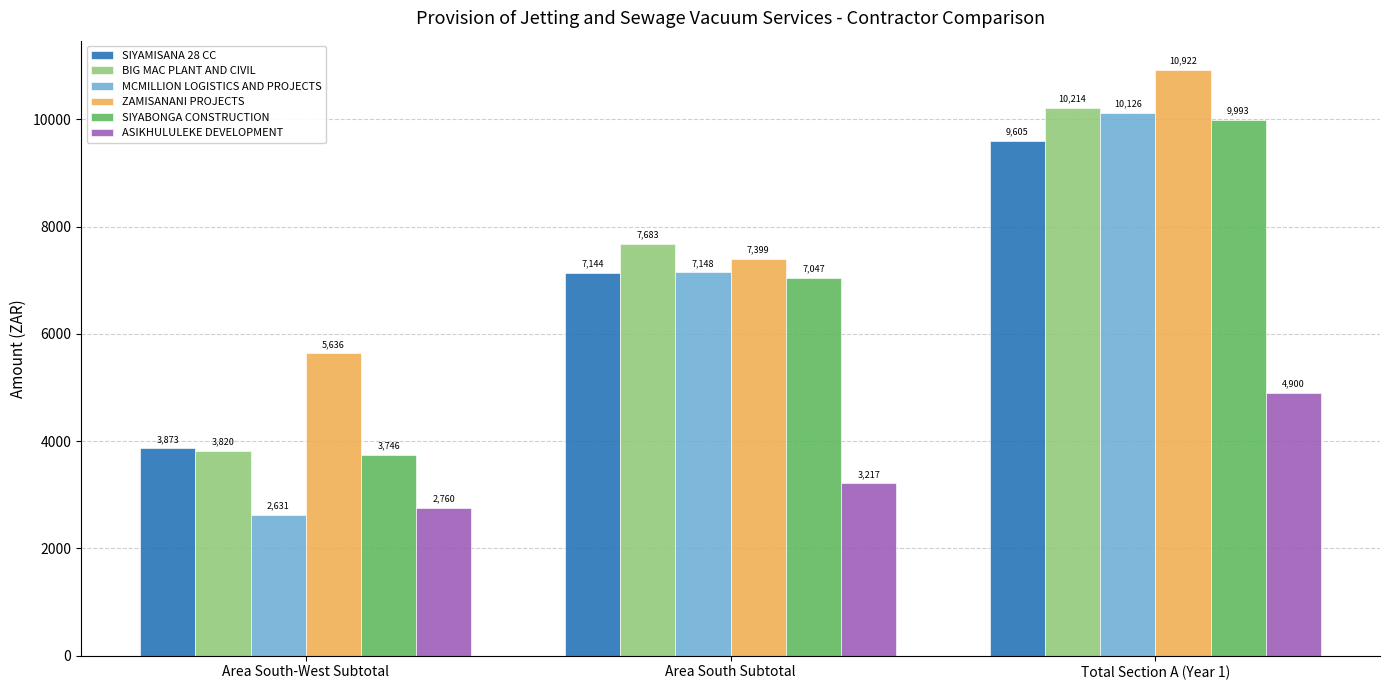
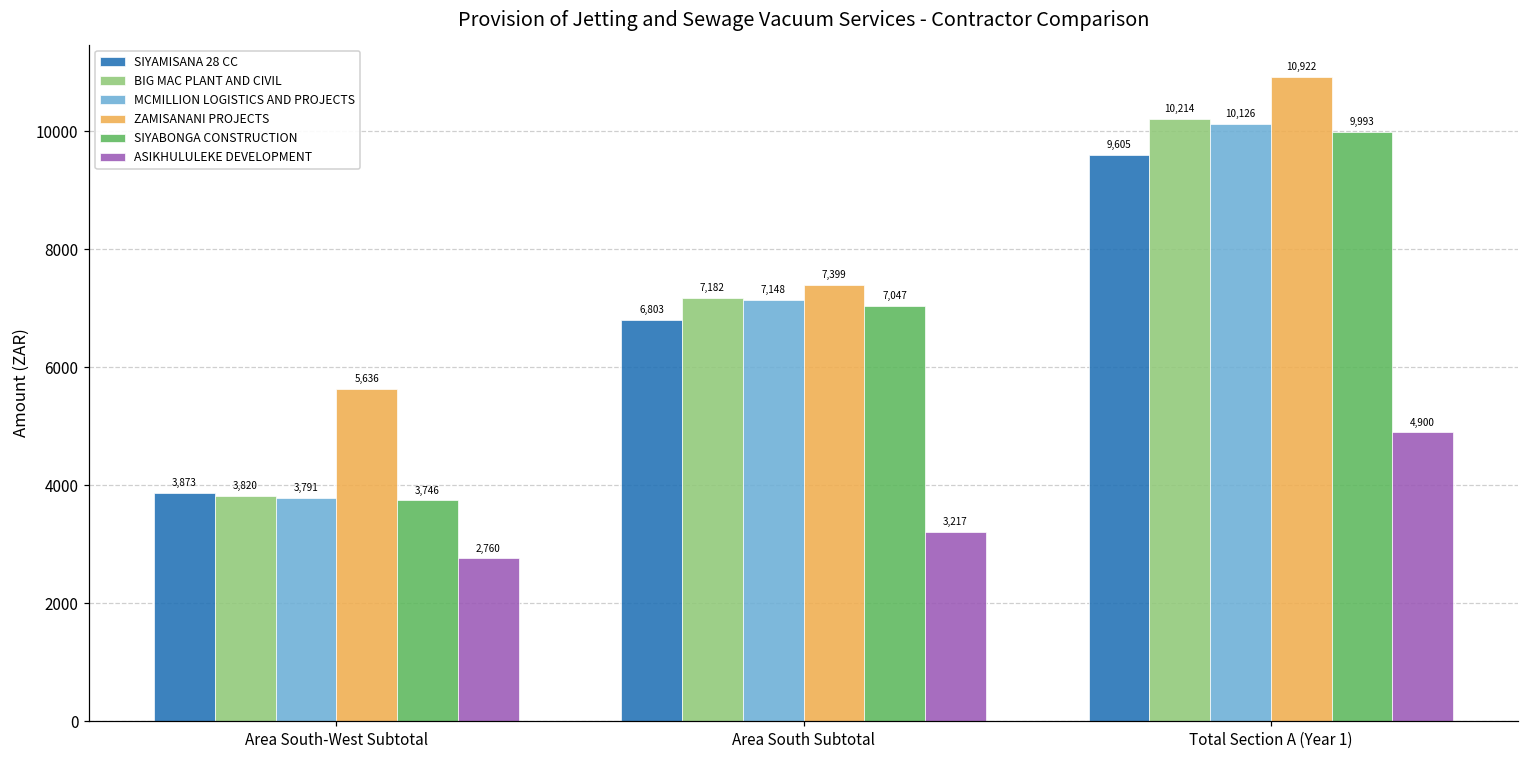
MCMILLION LOGISTICS AND PROJECTS, Area South-West Subtotal: 2,631 -> 3,791
SIYAMISANA 28 CC, Area South Subtotal: 7,144 -> 6,803
BIG MAC PLANT AND CIVIL, Area South Subtotal: 7,683 -> 7,182
